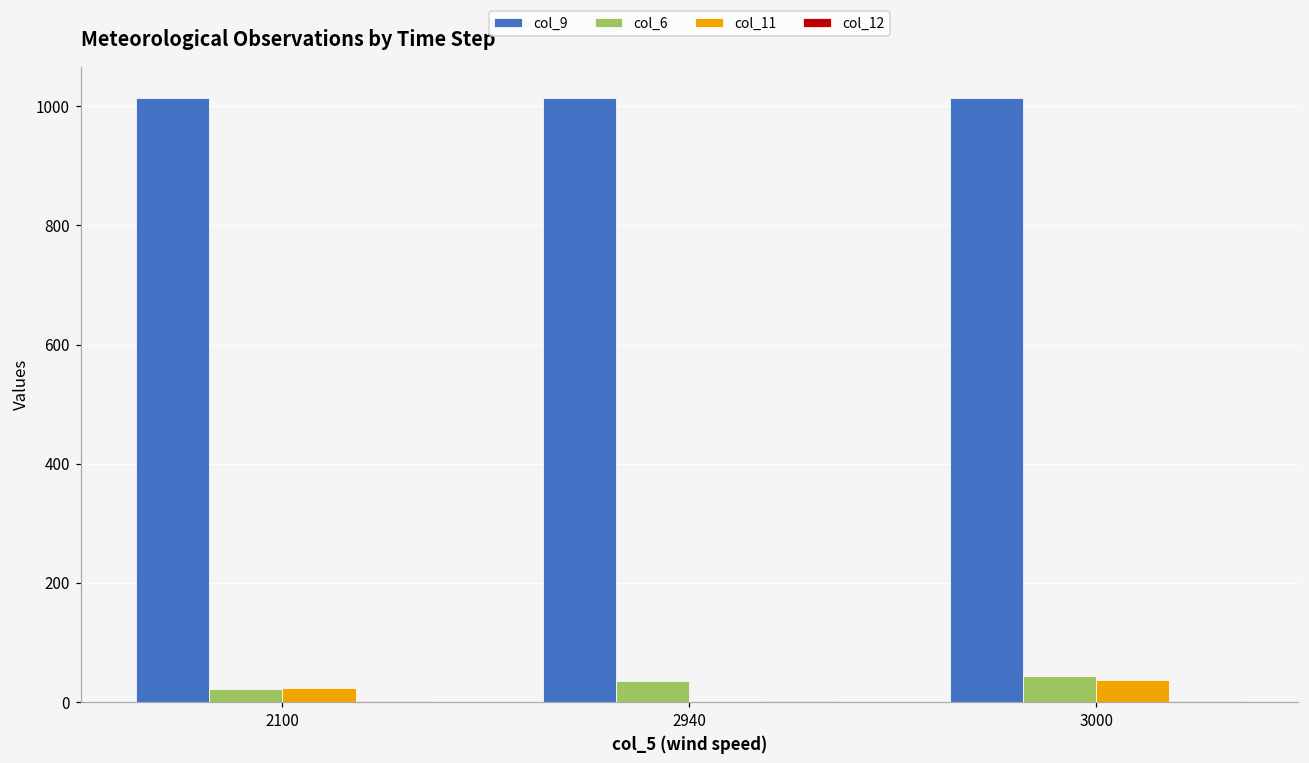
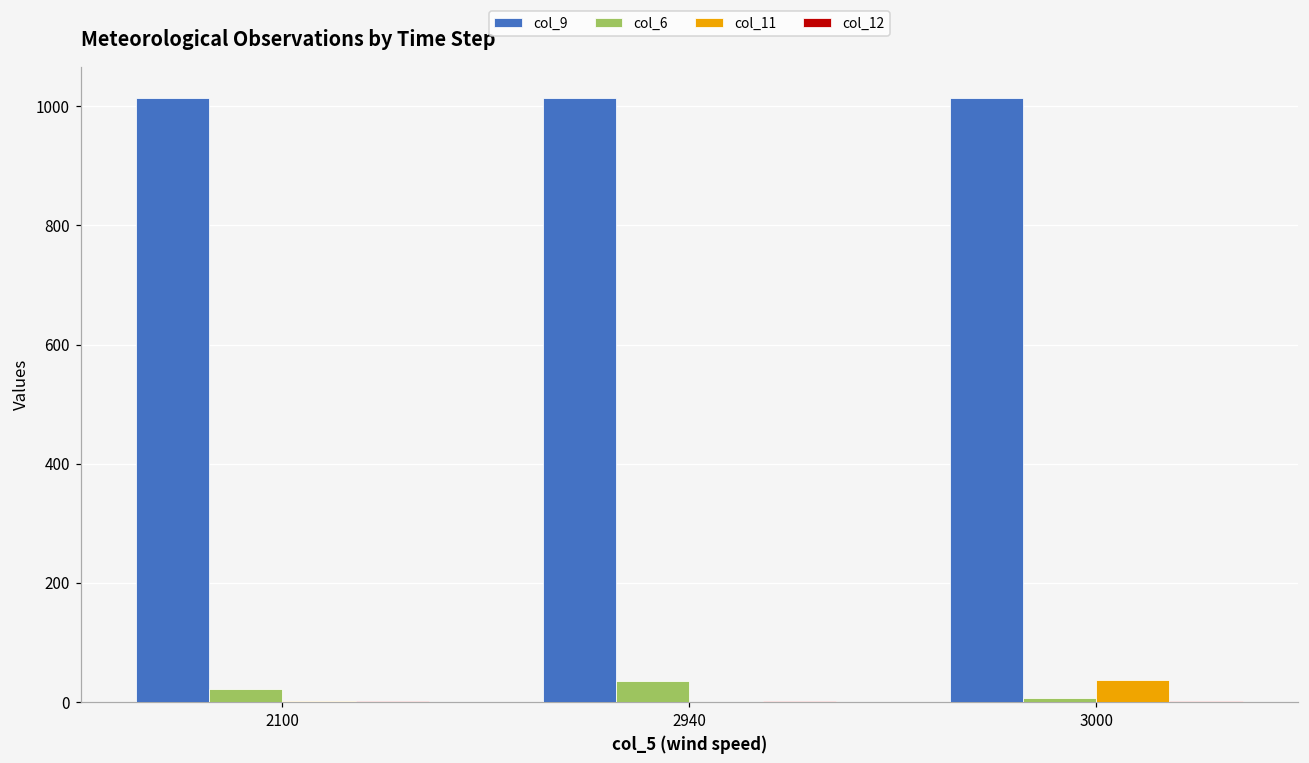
col_11, 2100: 20 -> 0
col_6, 3000: 40 -> 10
